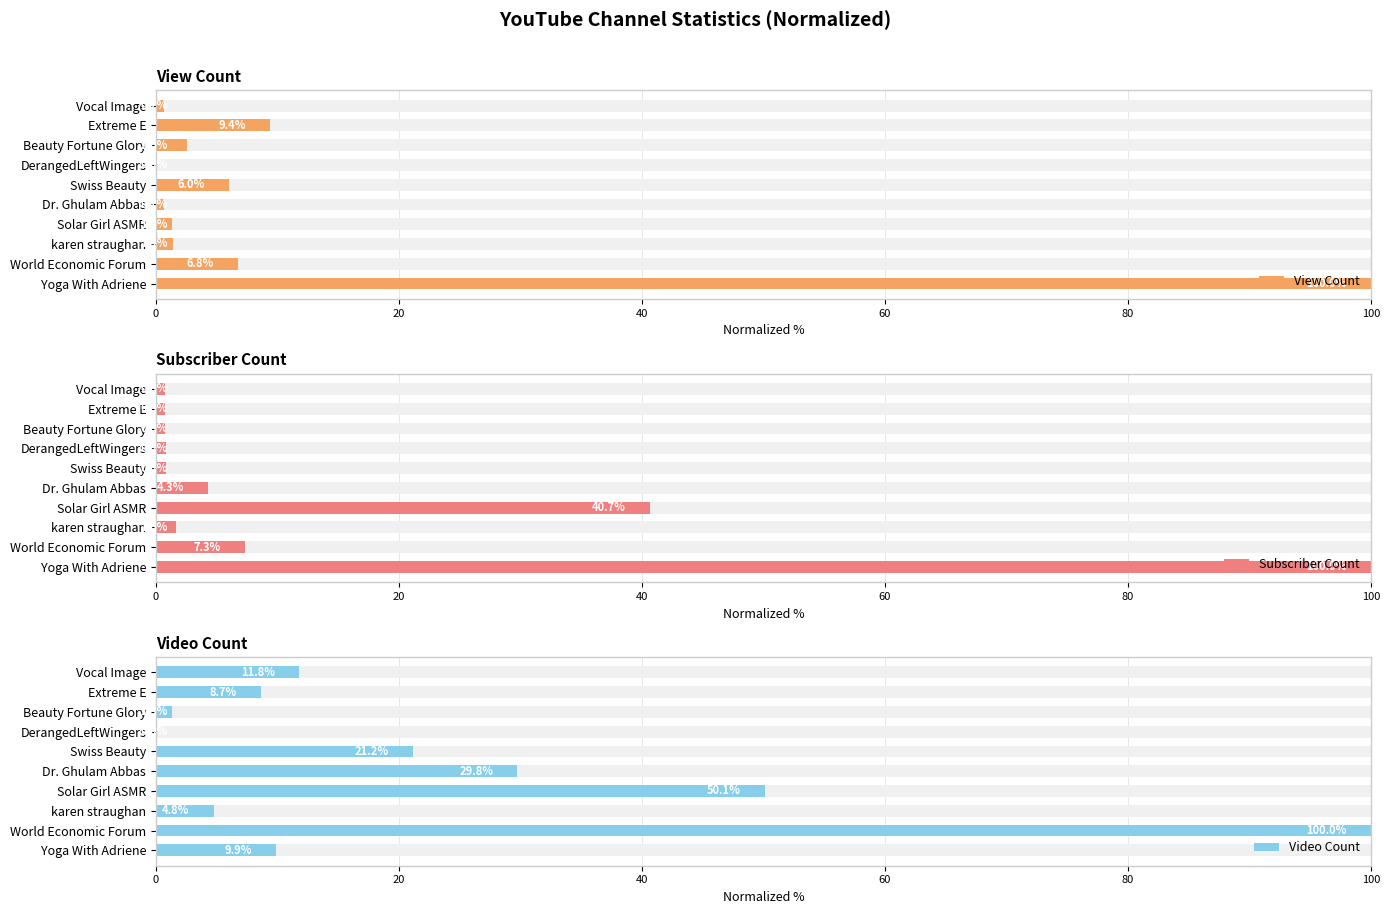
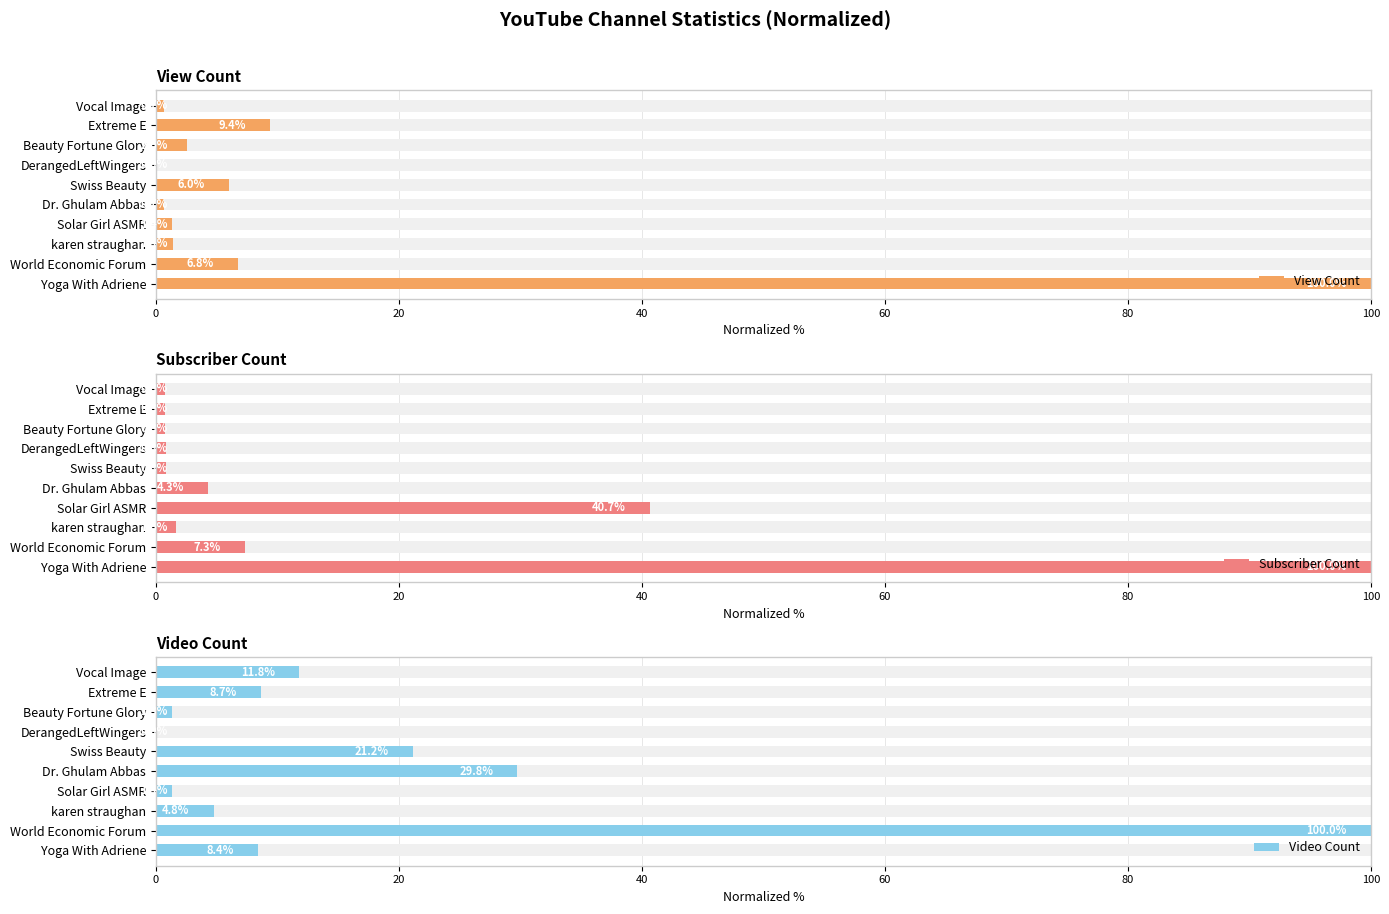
Video Count, Video Count, Solar Girl ASMR: 50.1 -> 1.4
Video Count, Video Count, Yoga With Adriene: 9.9% -> 8.4%
